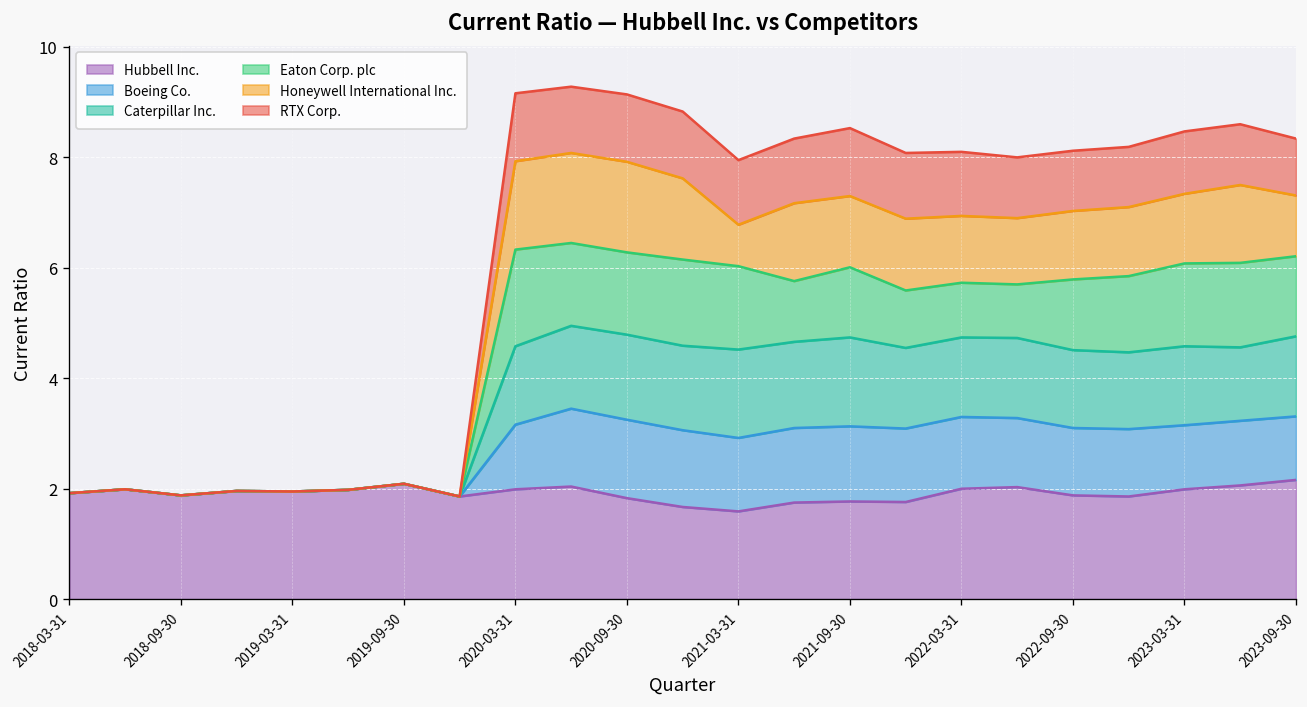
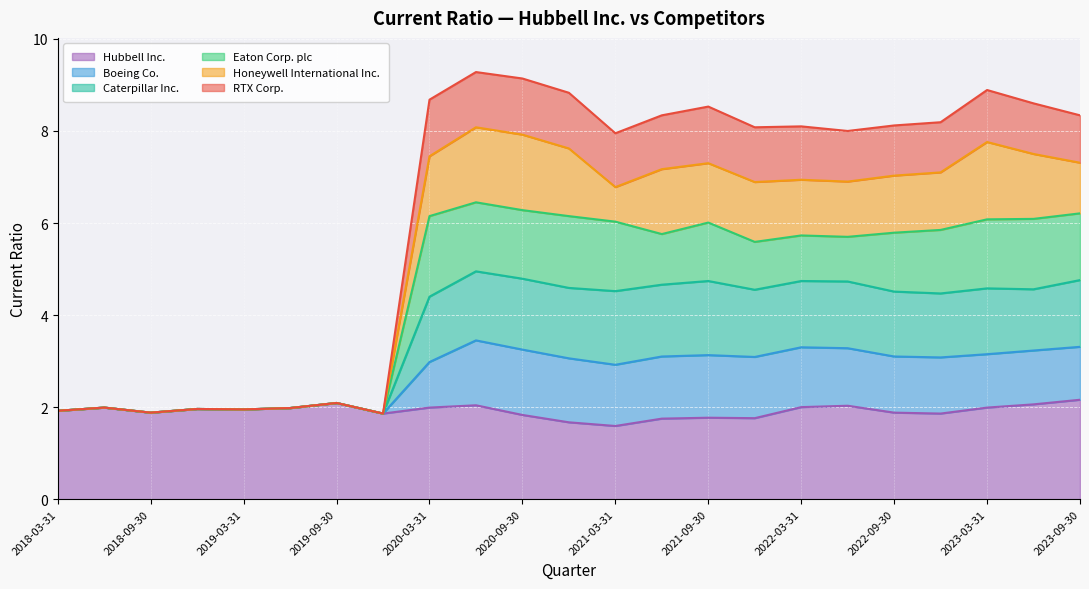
Boeing Co., 2020-03-31: 1.2 -> 1.0
Honeywell International Inc., 2020-03-31: 1.6 -> 1.3
Honeywell International Inc., 2023-03-31: 1.3 -> 1.7
